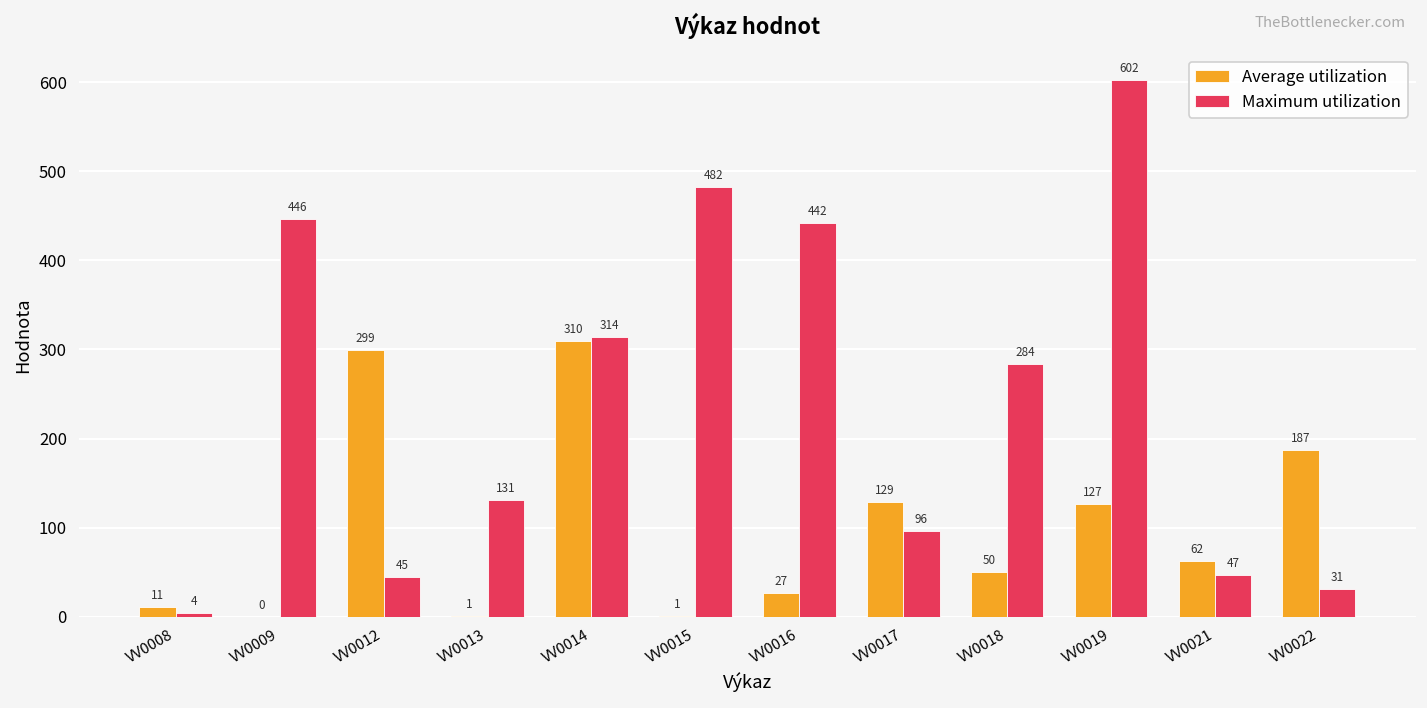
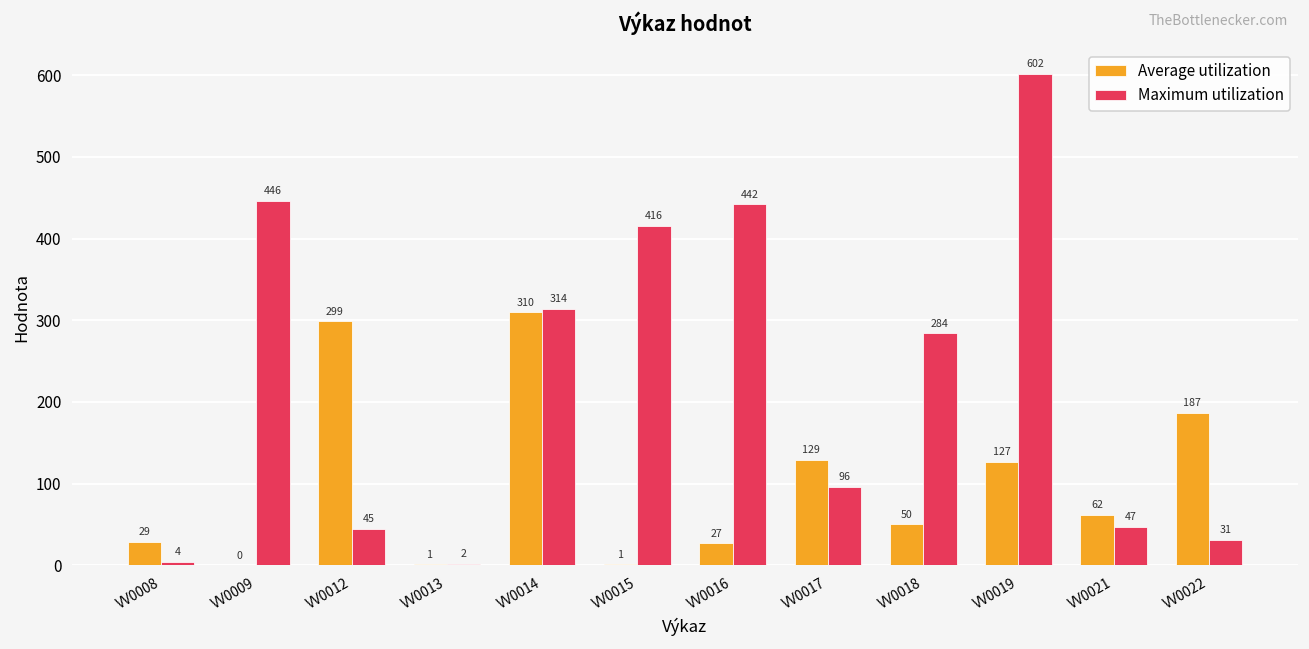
Average utilization, VV0008: 11 -> 29
Maximum utilization, VV0013: 131 -> 2
Maximum utilization, VV0015: 482 -> 416
